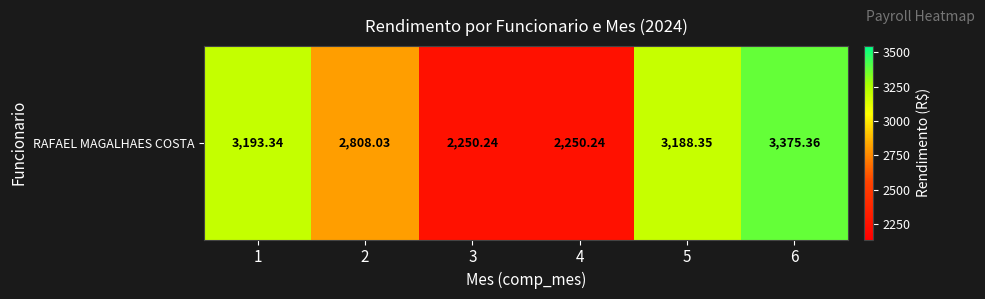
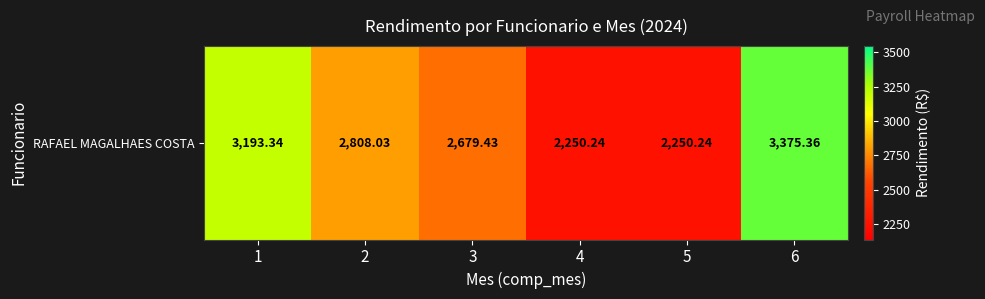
RAFAEL MAGALHAES COSTA, 3: 2,250.24 -> 2,679.43
RAFAEL MAGALHAES COSTA, 5: 3,188.35 -> 2,250.24
